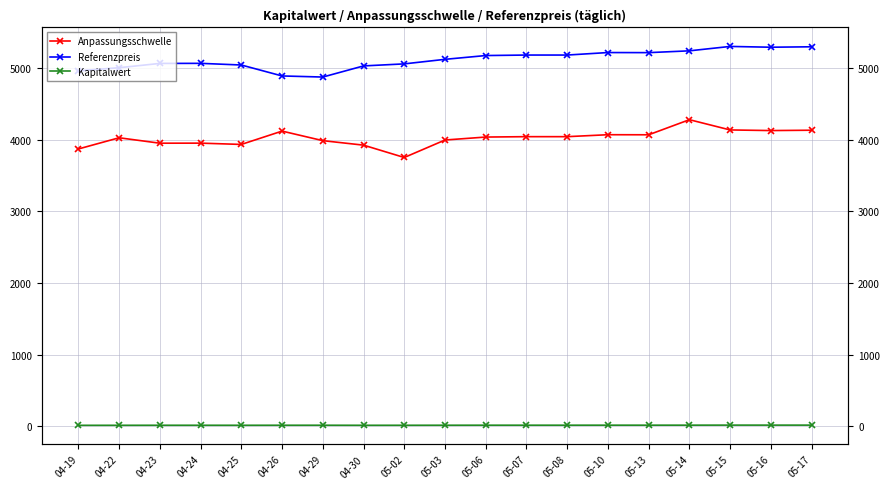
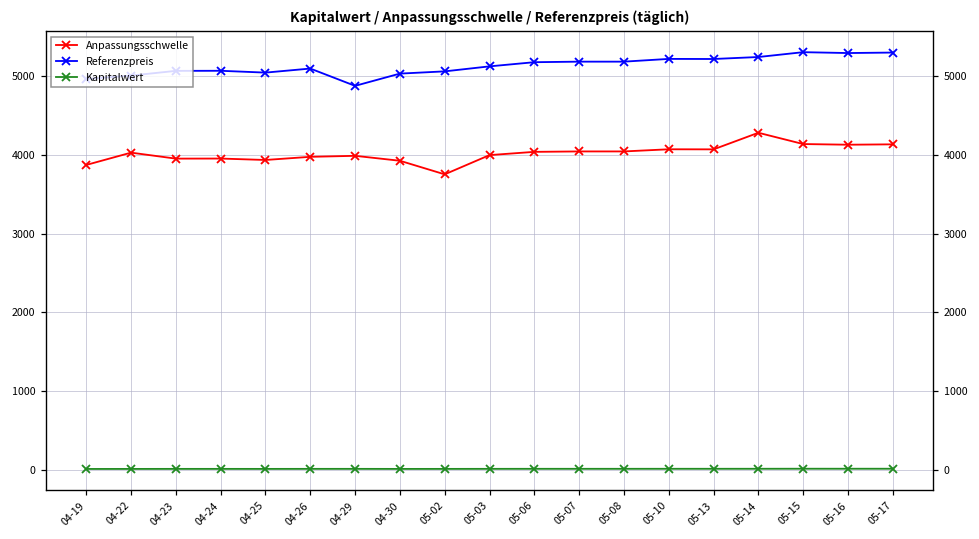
Anpassungsschwelle, 04-26: 4100 -> 4000
Referenzpreis, 04-26: 4900 -> 5100
